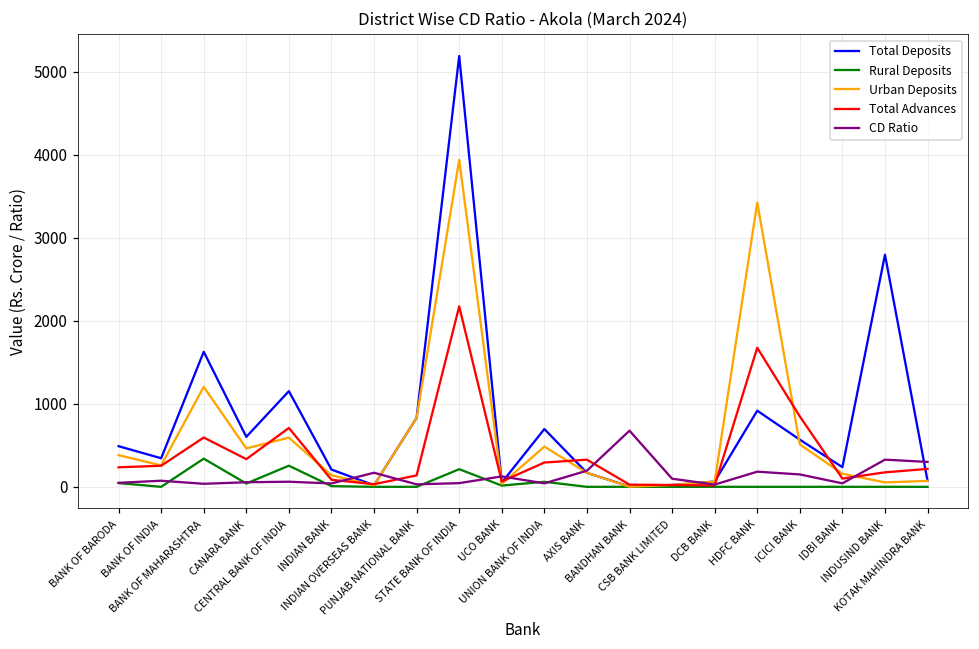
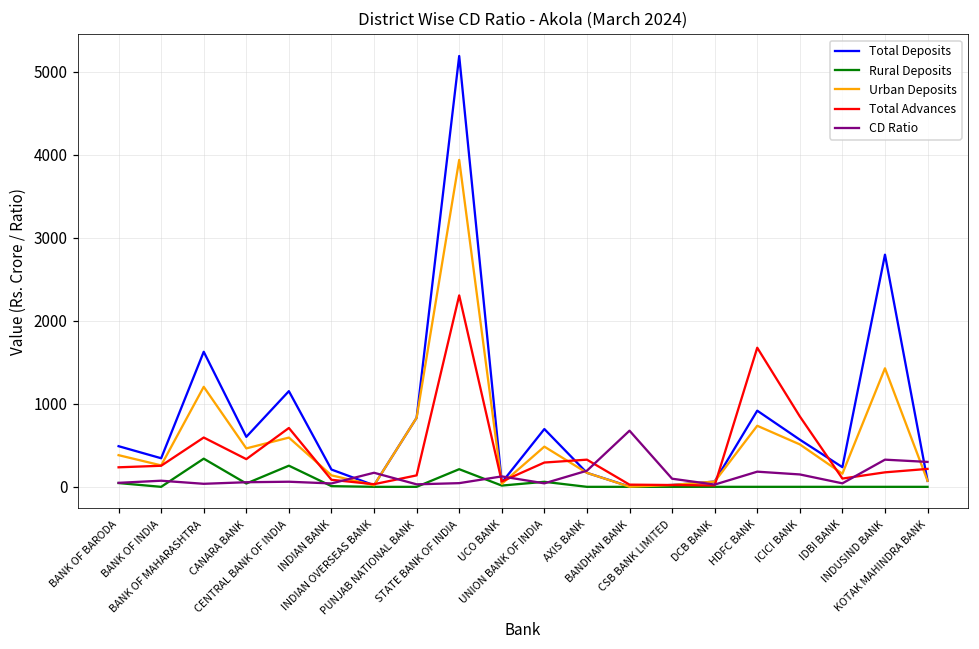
Total Advances, STATE BANK OF INDIA: 2200 -> 2300
Urban Deposits, HDFC BANK: 3400 -> 700
Urban Deposits, INDUSIND BANK: 100 -> 1400
